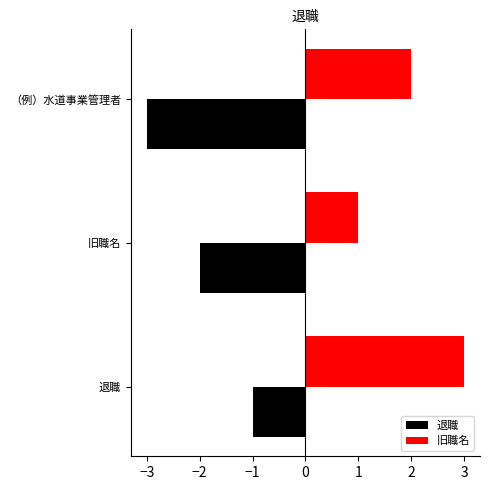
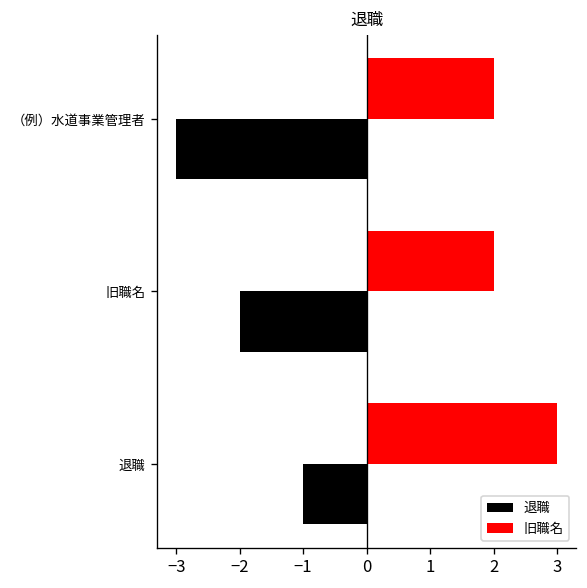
旧職名, 旧職名: 1 -> 2
